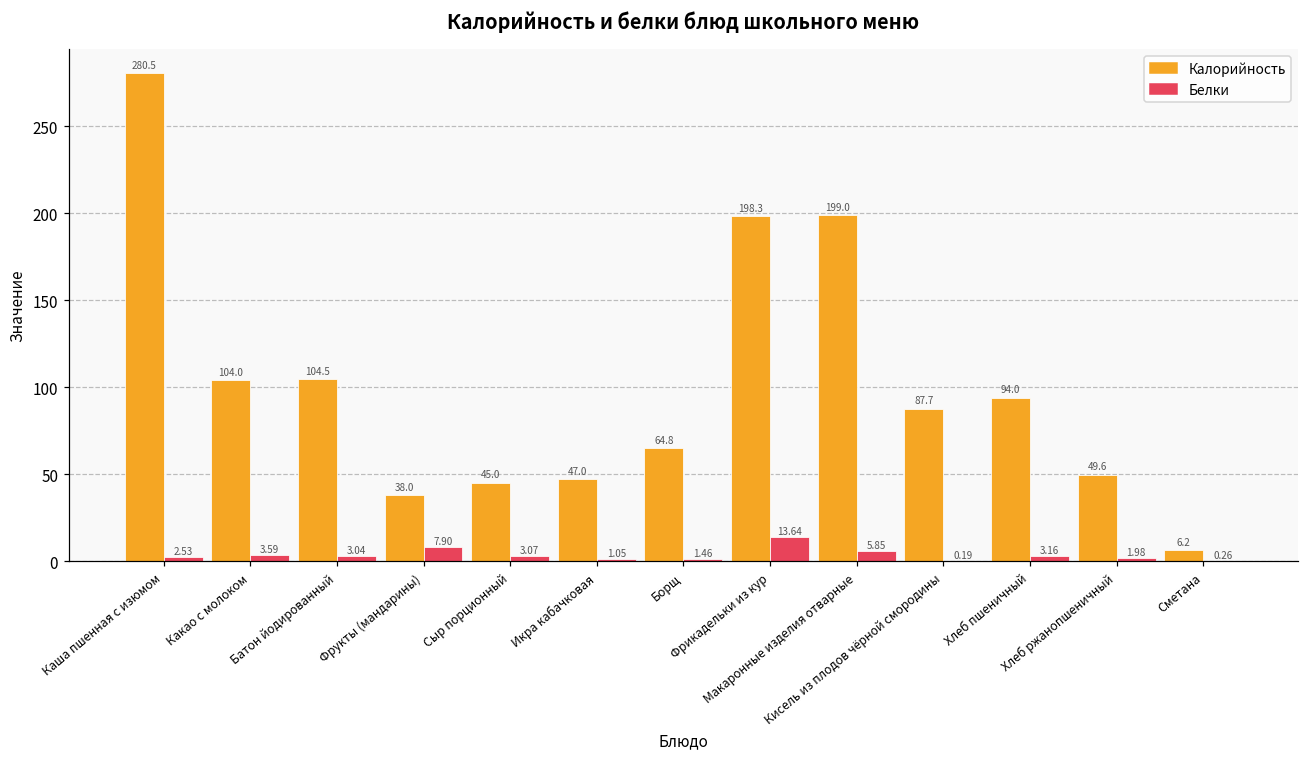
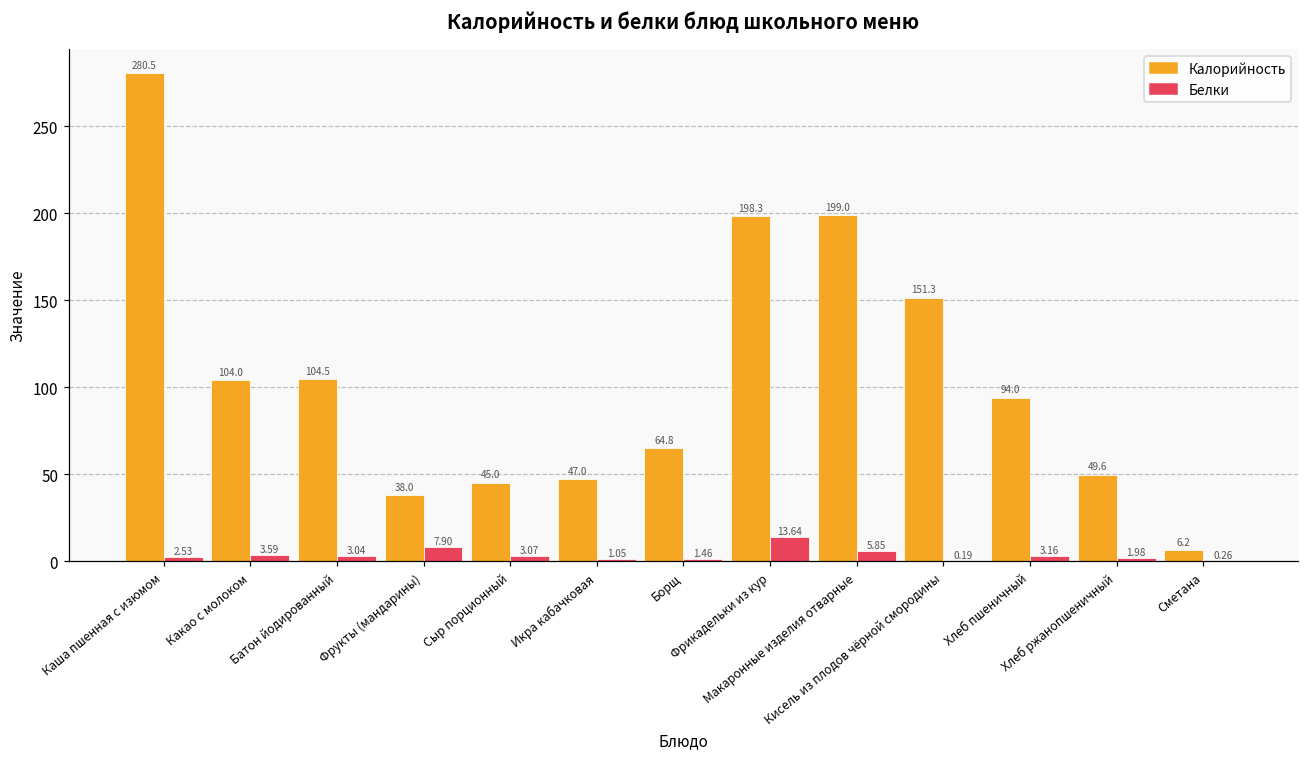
Калорийность, Кисель из плодов чёрной смородины: 87.7 -> 151.3
